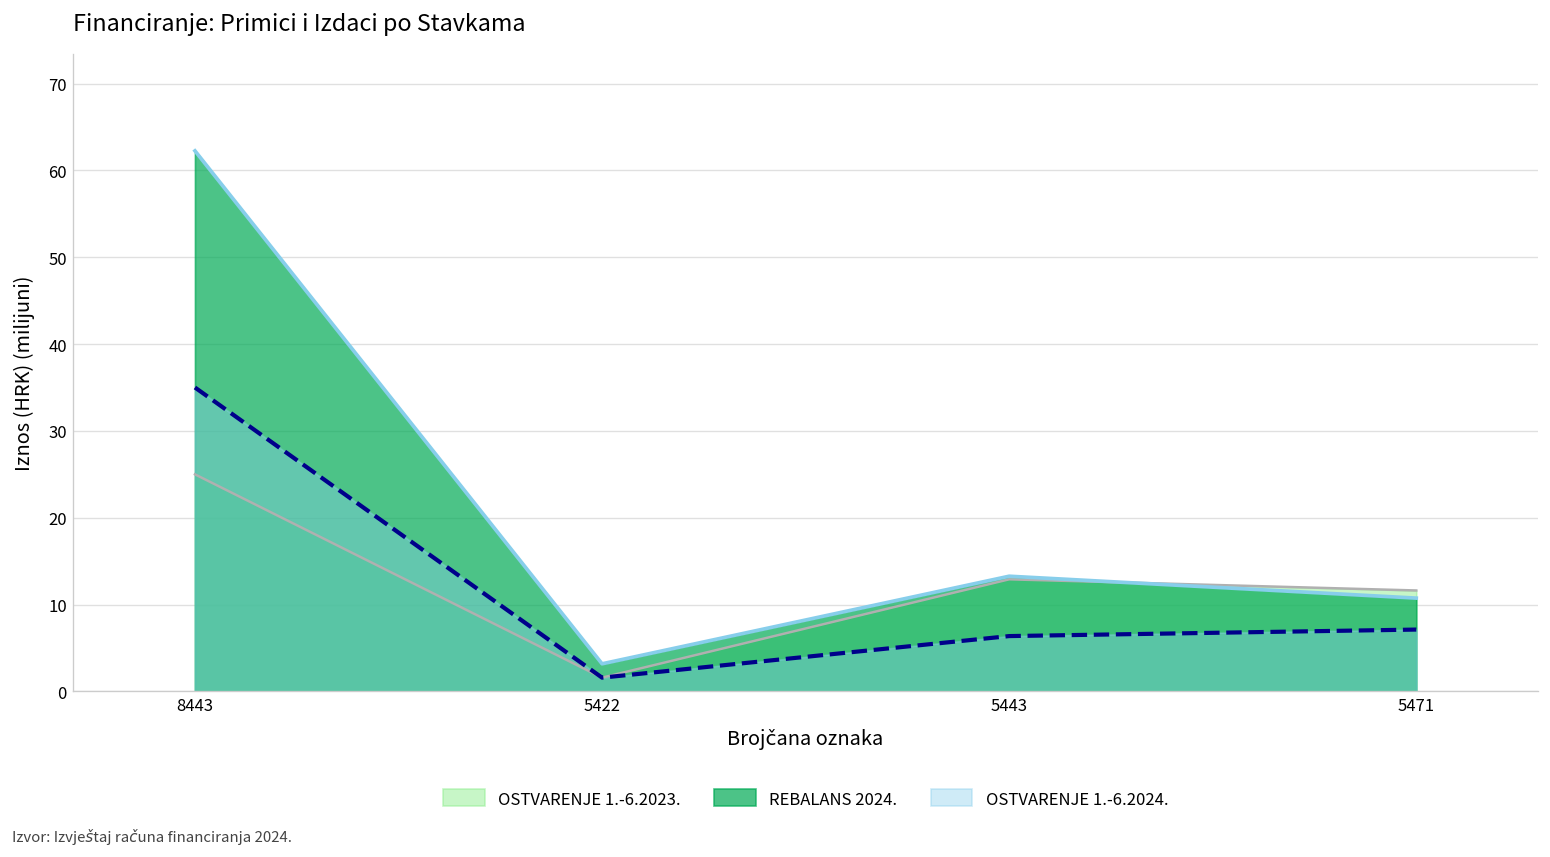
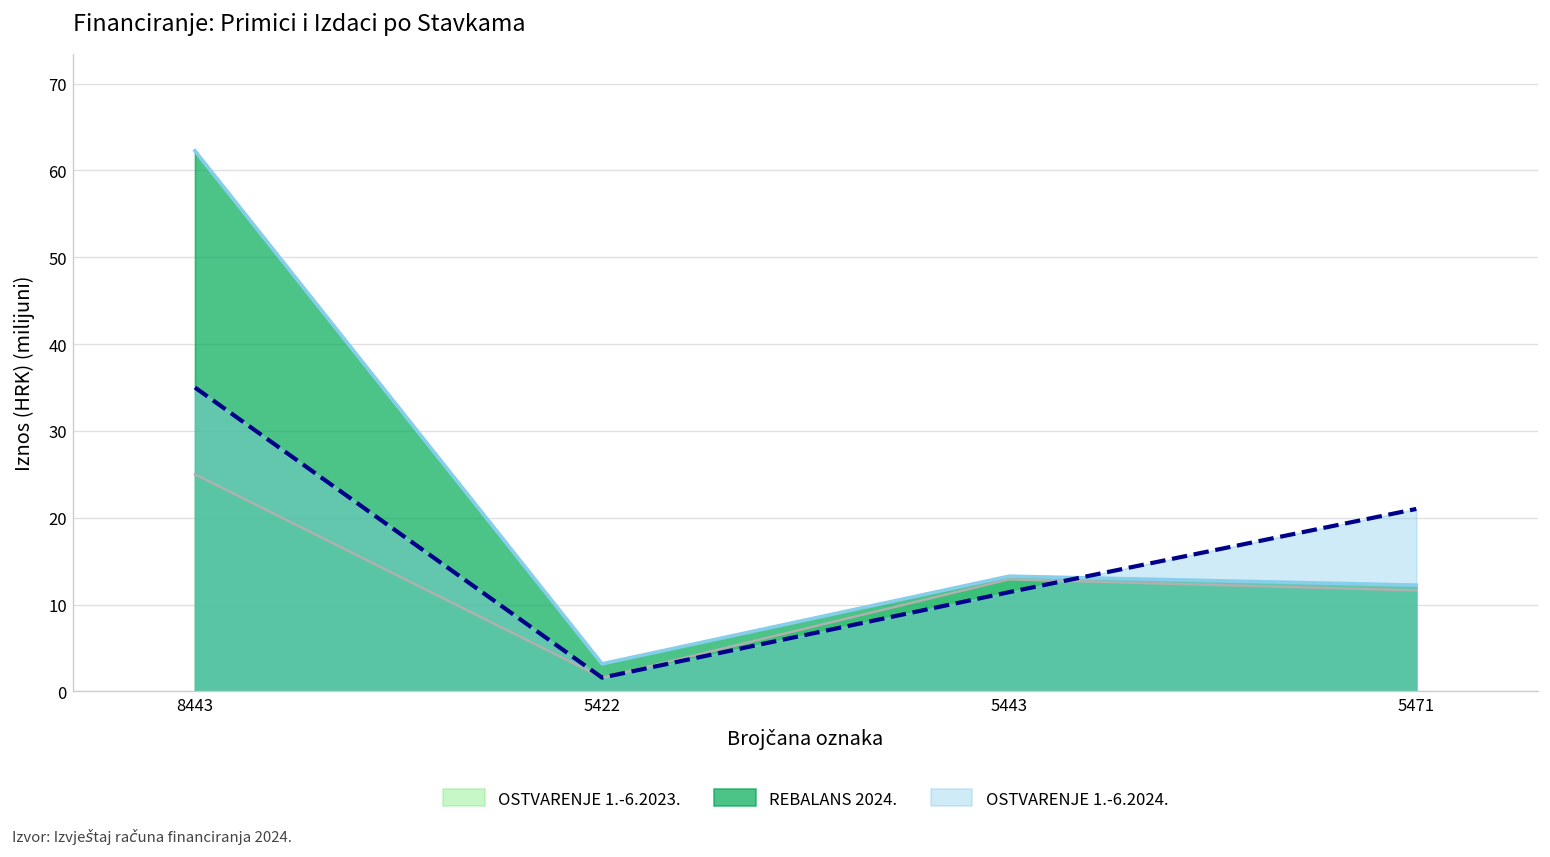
OSTVARENJE 1.-6.2024., 5443: 6 -> 11
REBALANS 2024., 5471: 11 -> 12
OSTVARENJE 1.-6.2024., 5471: 7 -> 21
